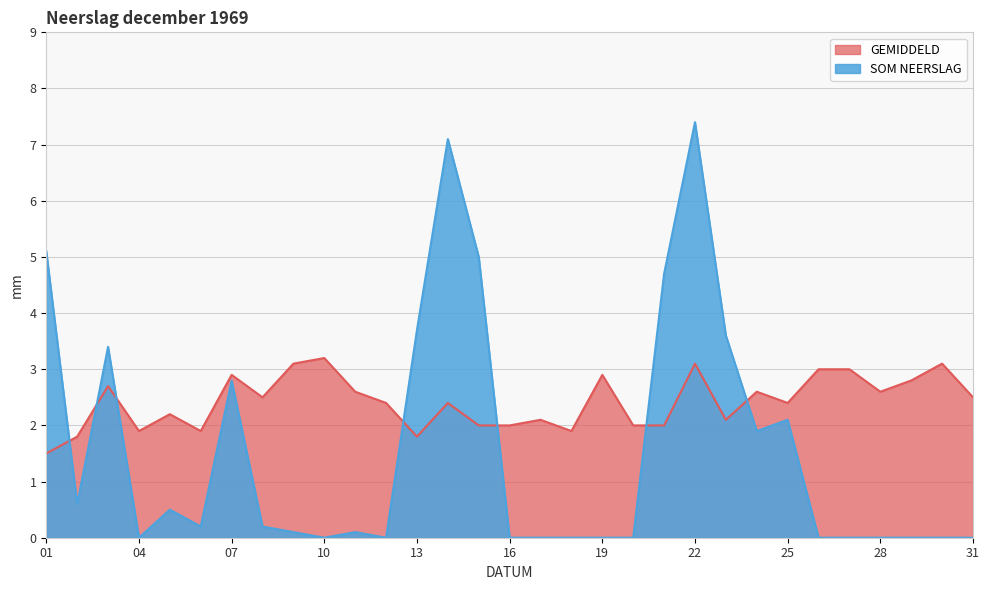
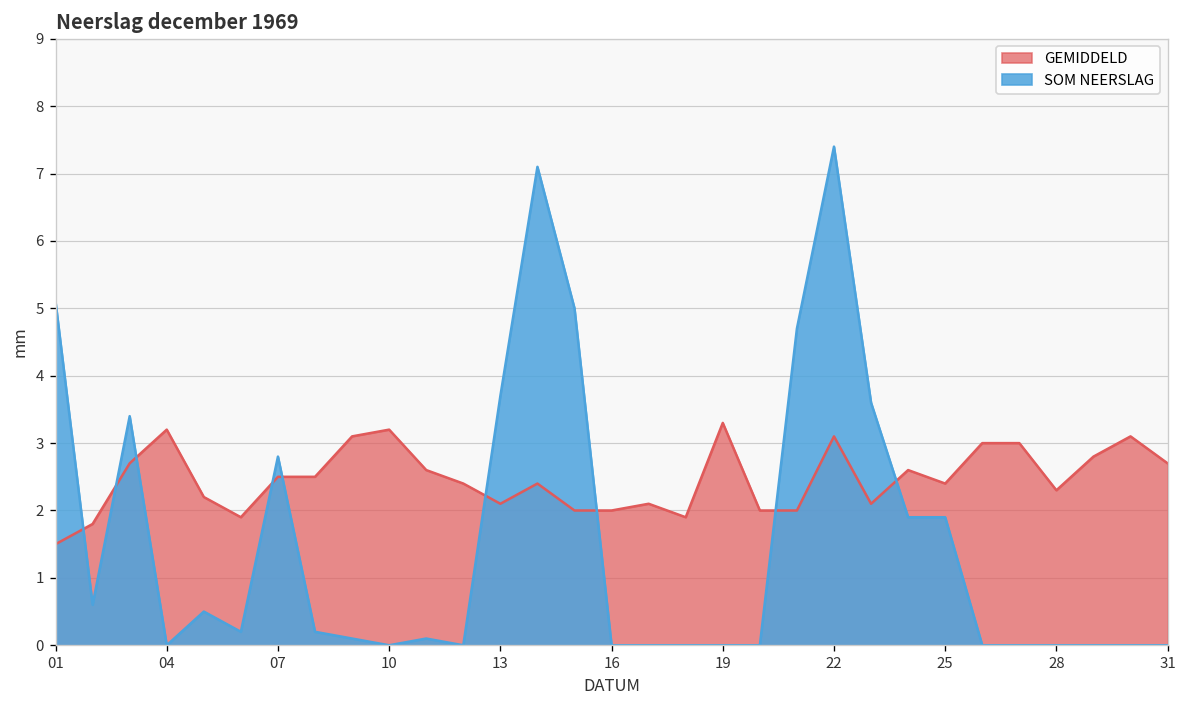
GEMIDDELD, 04: 1.9 -> 3.2
GEMIDDELD, 07: 2.9 -> 2.5
GEMIDDELD, 13: 1.8 -> 2.1
GEMIDDELD, 19: 2.9 -> 3.3
SOM NEERSLAG, 25: 2.1 -> 1.9
GEMIDDELD, 28: 2.6 -> 2.3
GEMIDDELD, 31: 2.5 -> 2.7
